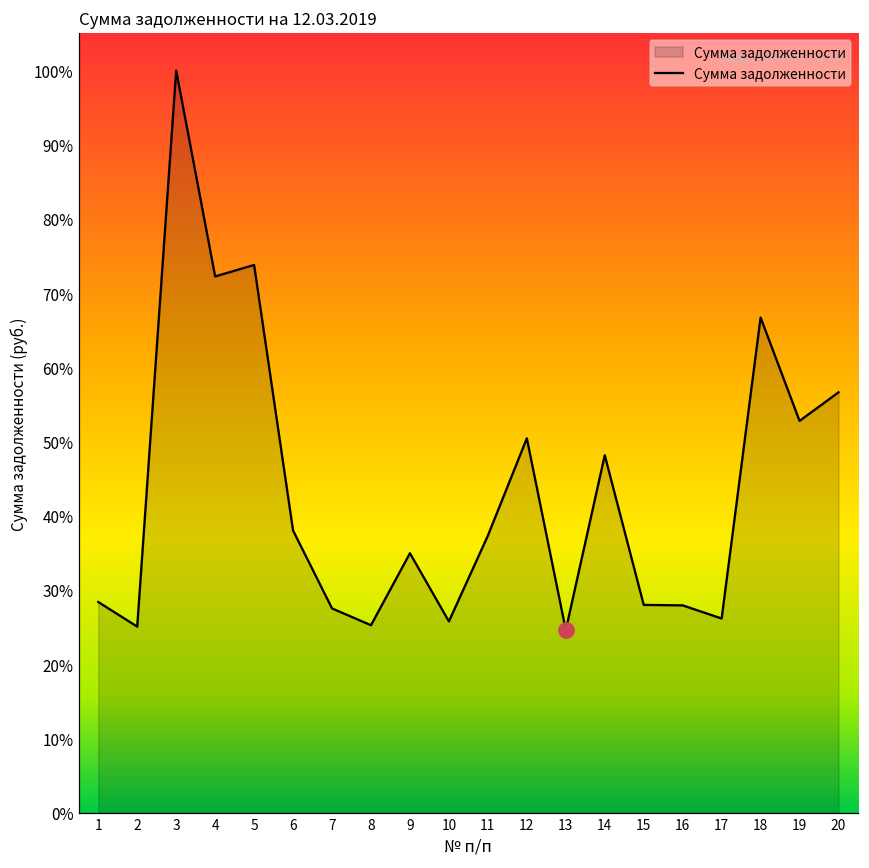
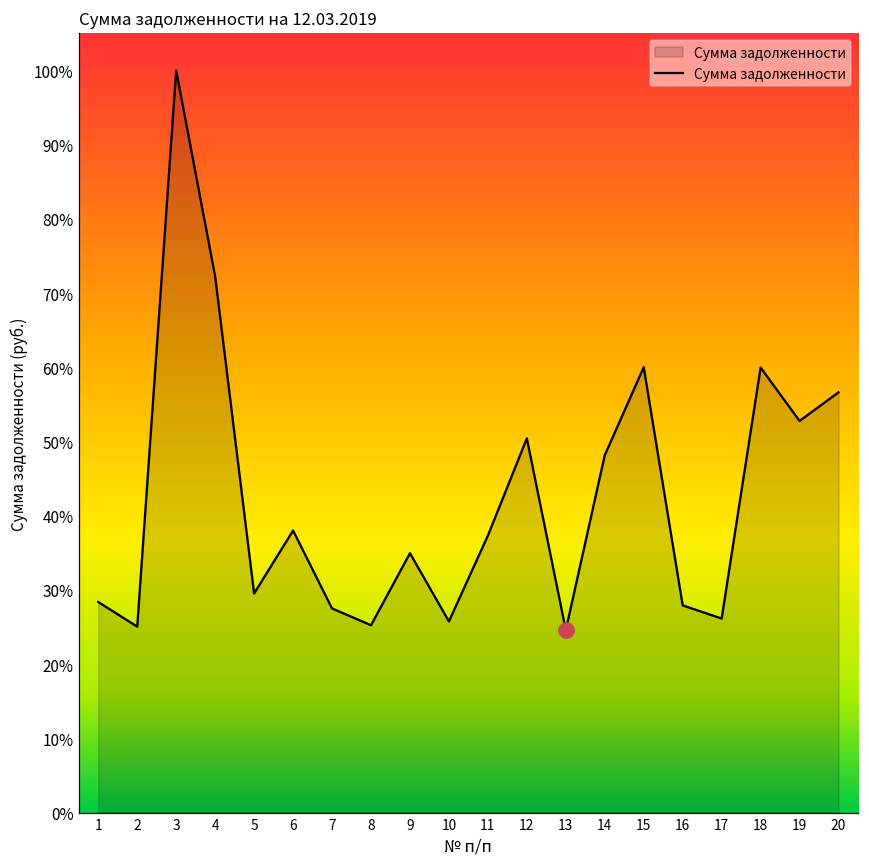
Сумма задолженности, 5: 74% -> 30%
Сумма задолженности, 15: 28% -> 60%
Сумма задолженности, 18: 67% -> 60%
